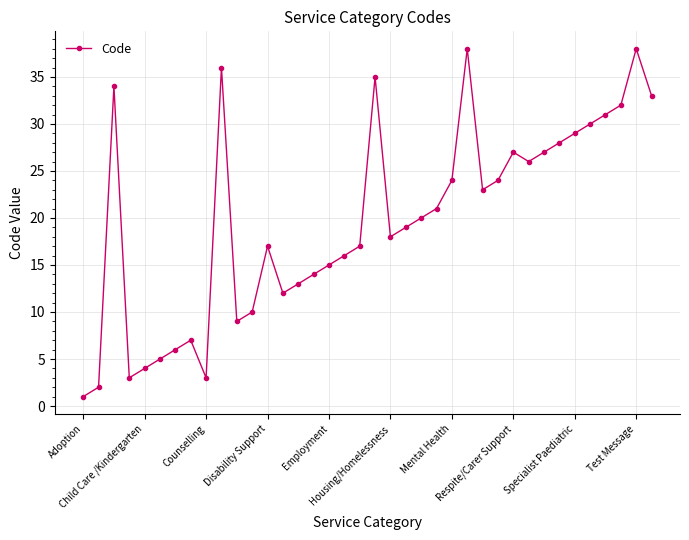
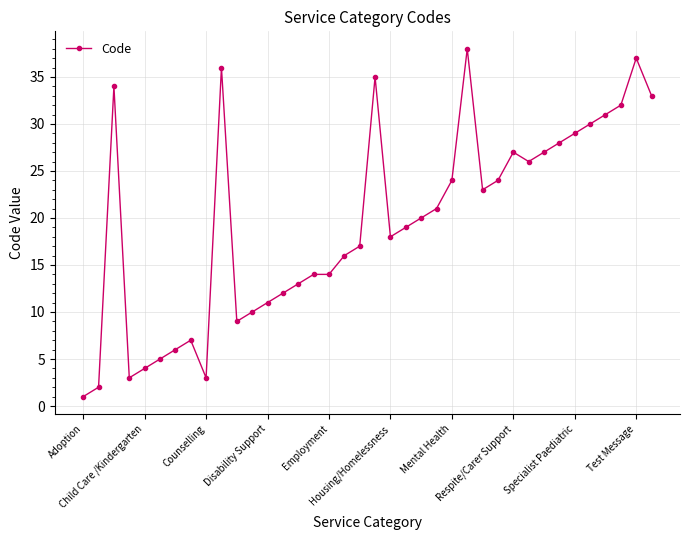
Disability Support: 17 -> 11
Employment: 15 -> 14
Test Message: 38 -> 37
